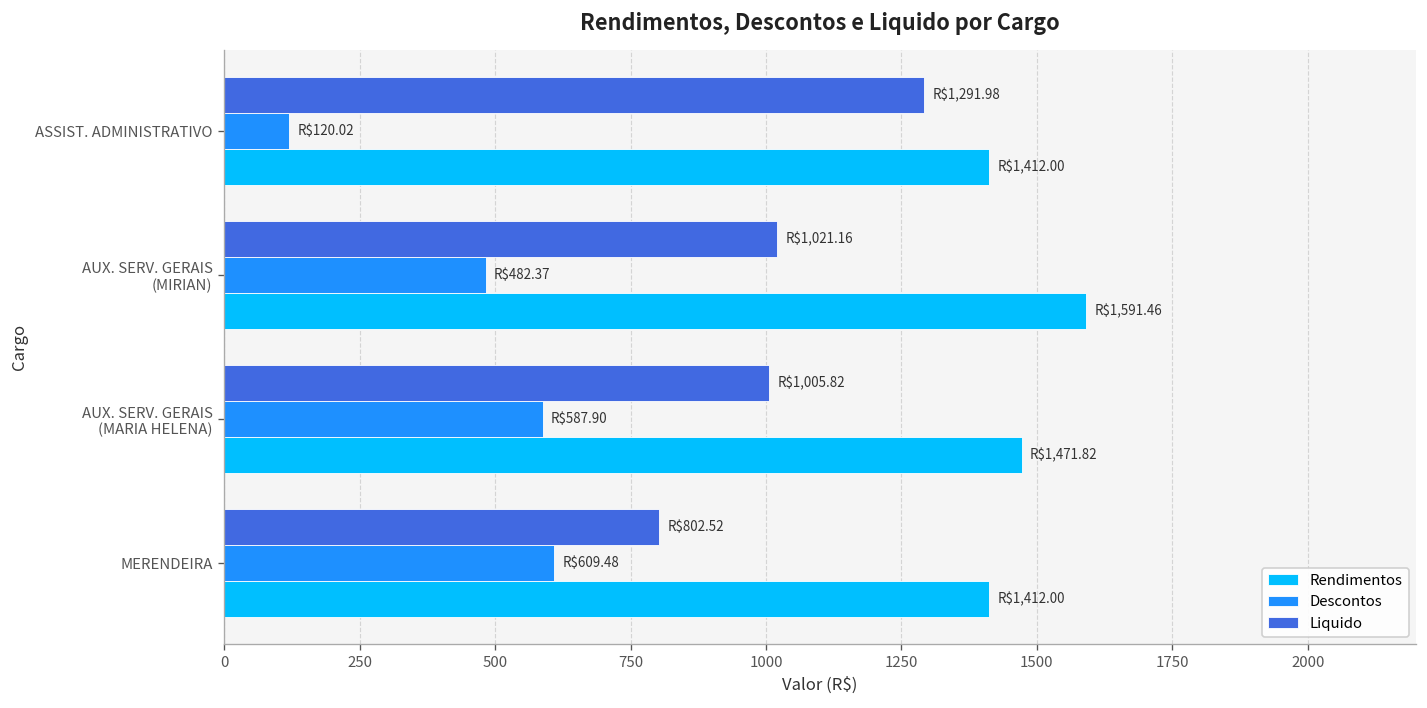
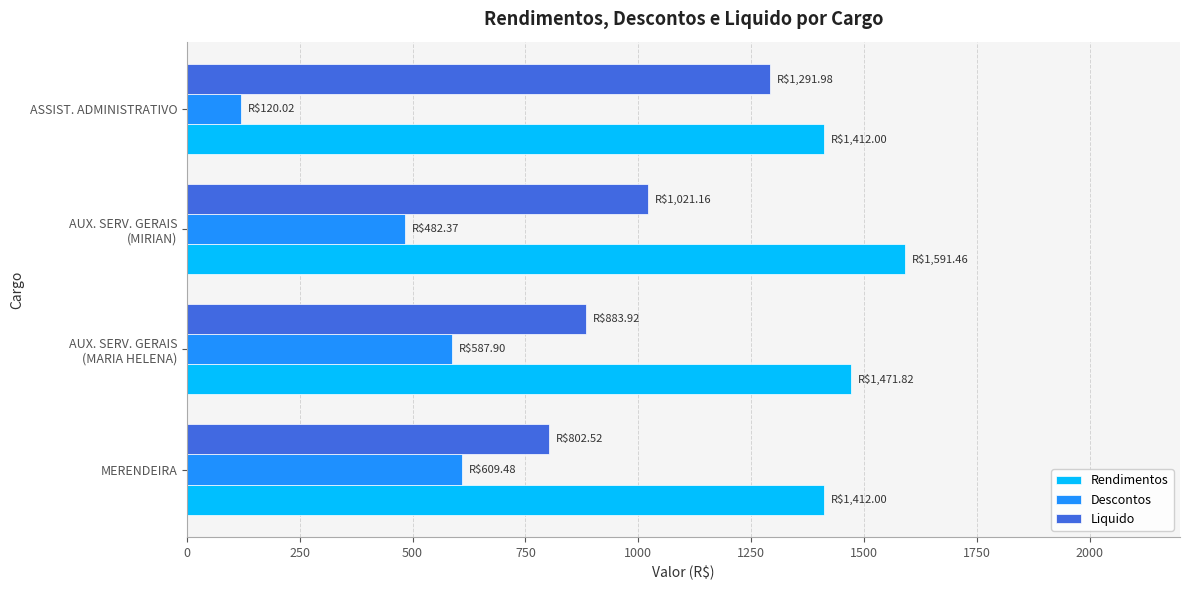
Liquido, AUX. SERV. GERAIS (MARIA HELENA): $1,005.82 -> $883.92
